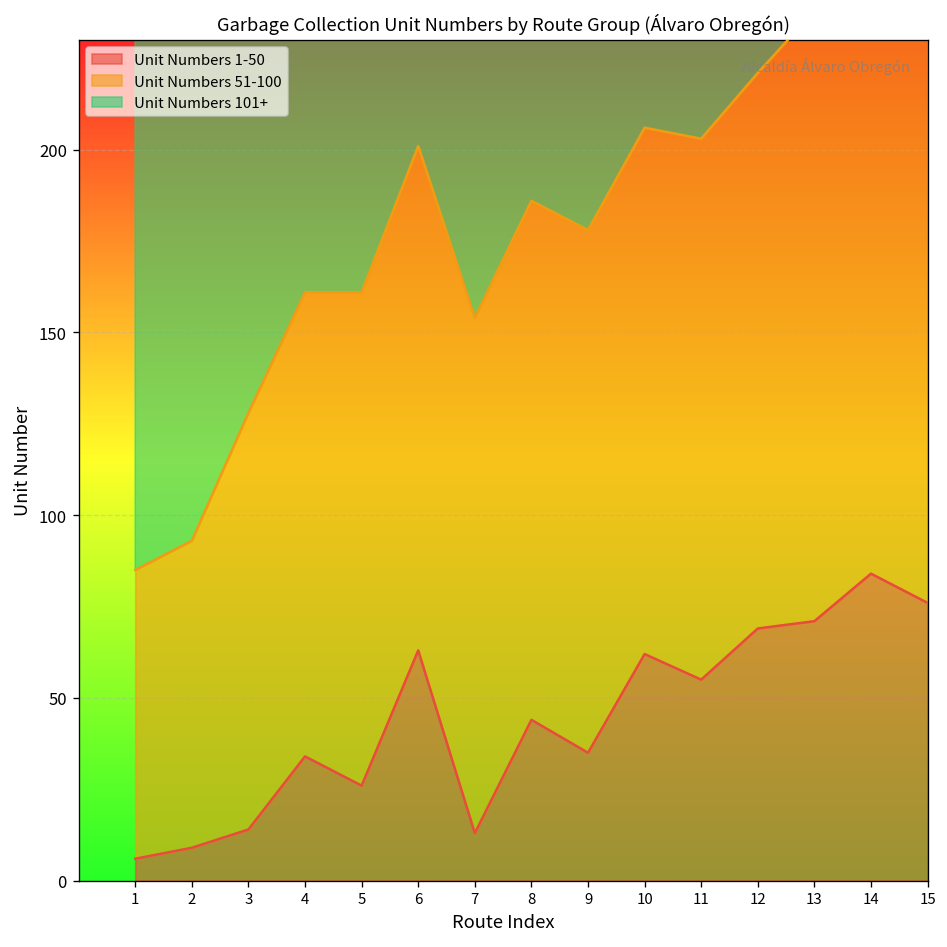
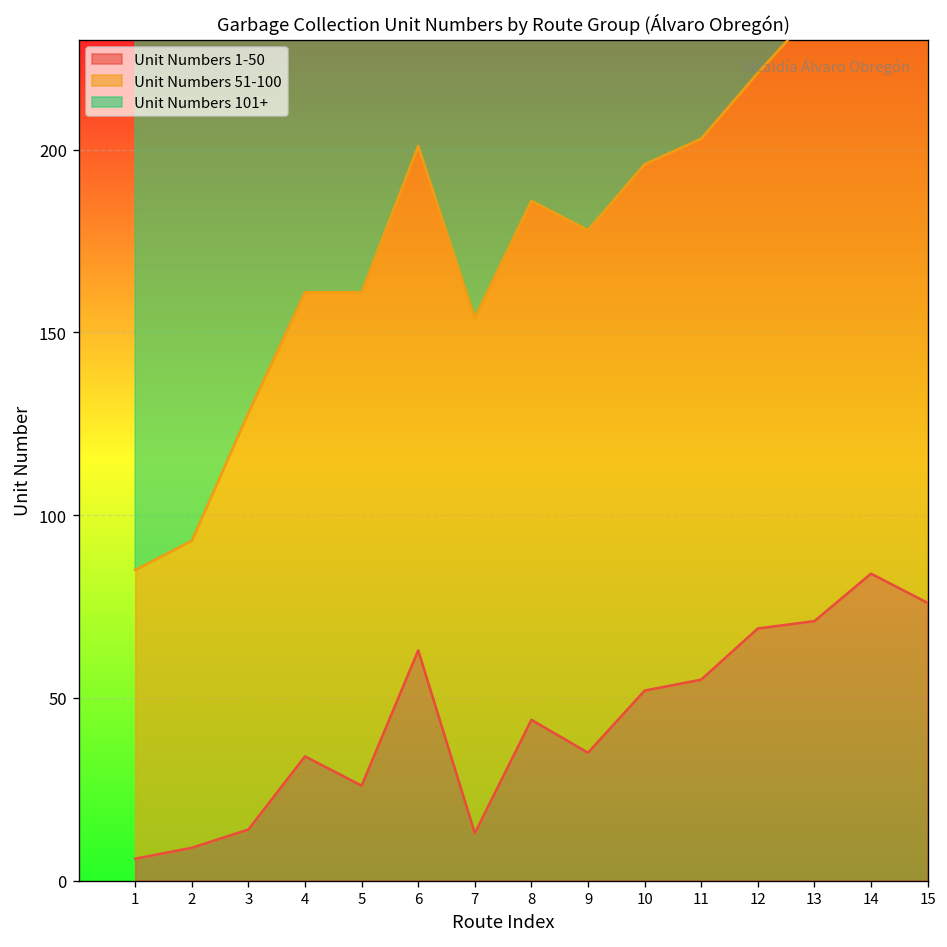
Unit Numbers 1-50, 10: 62 -> 52
